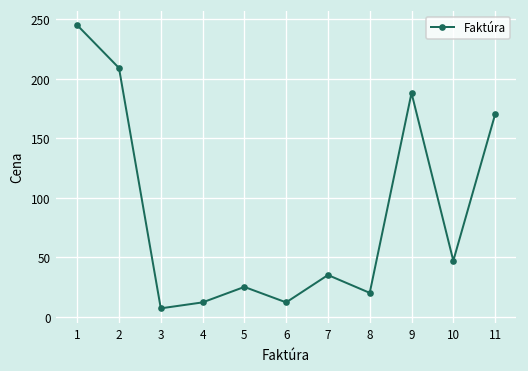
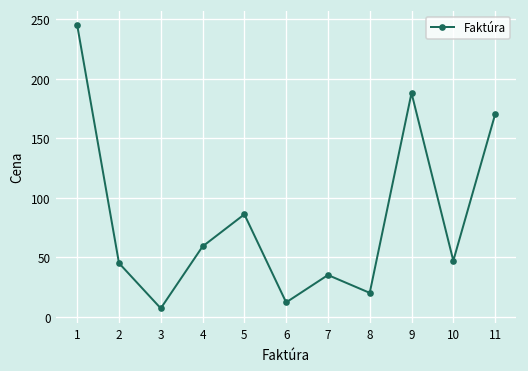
2: 210 -> 50
4: 10 -> 60
5: 30 -> 90
